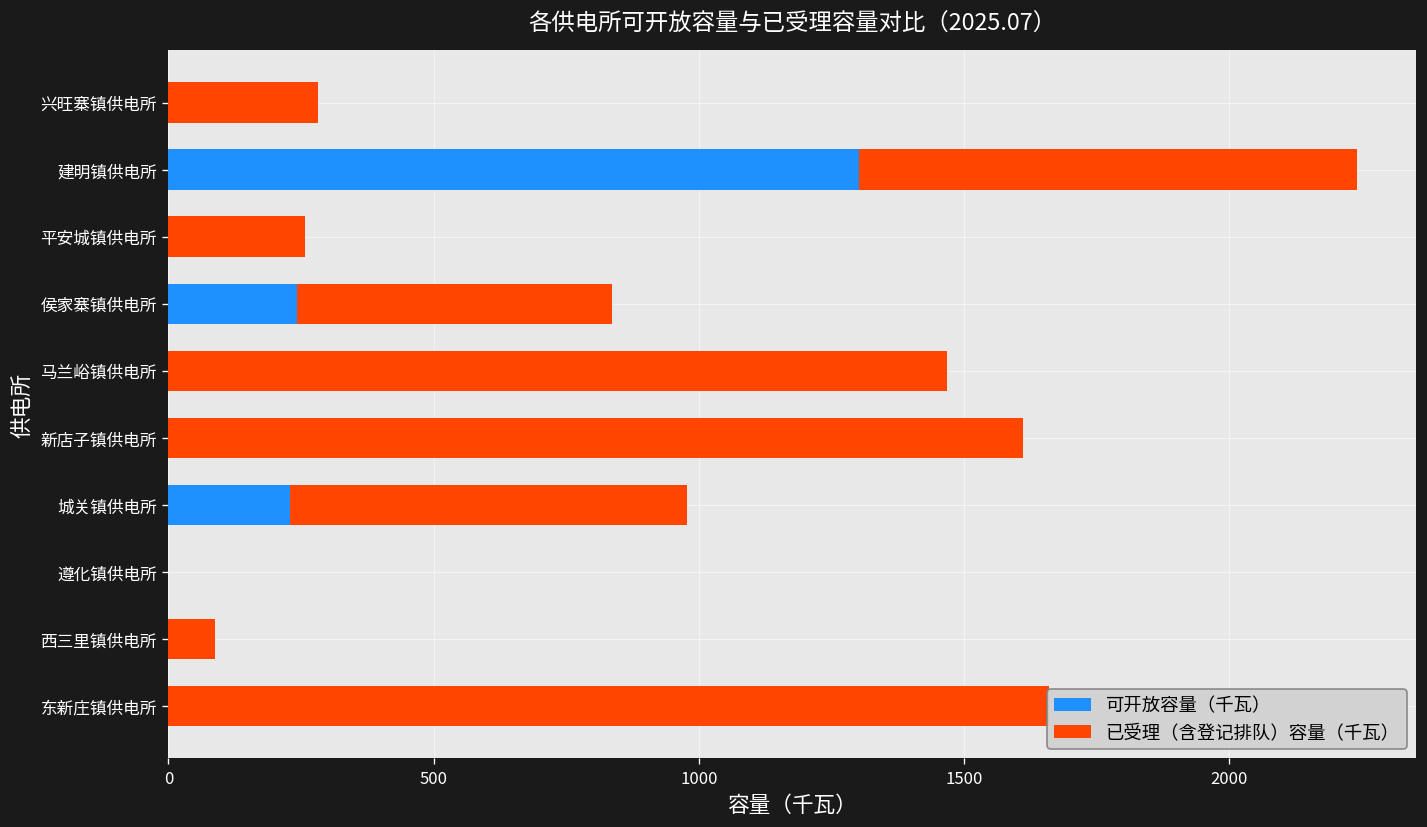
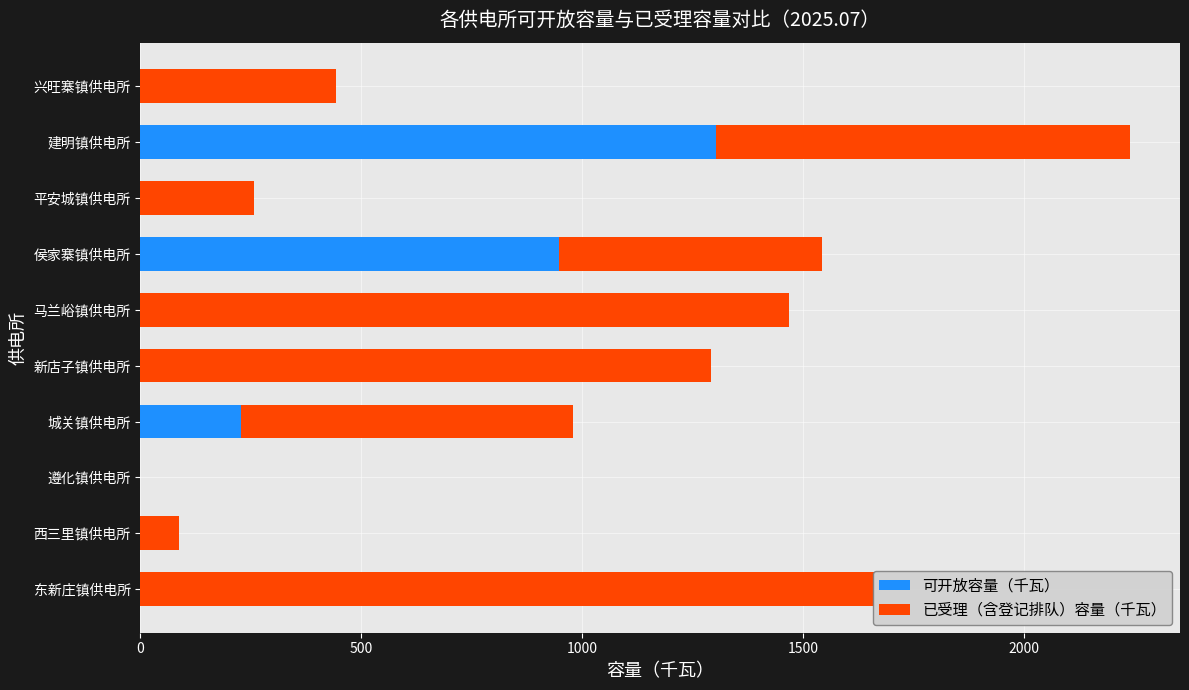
已受理（含登记排队）容量（千瓦）, 兴旺寨镇供电所: 280 -> 440
可开放容量（千瓦）, 侯家寨镇供电所: 240 -> 950
已受理（含登记排队）容量（千瓦）, 新店子镇供电所: 1610 -> 1290
